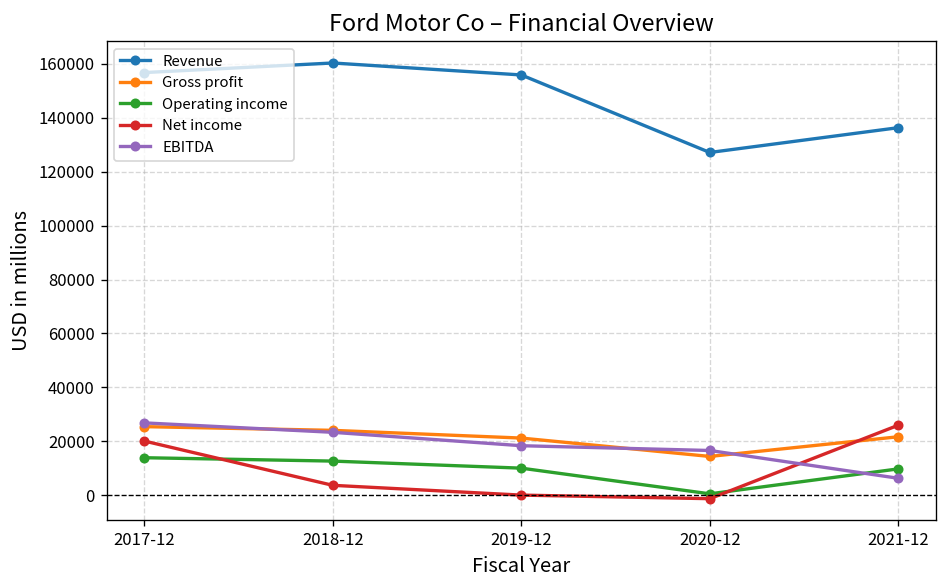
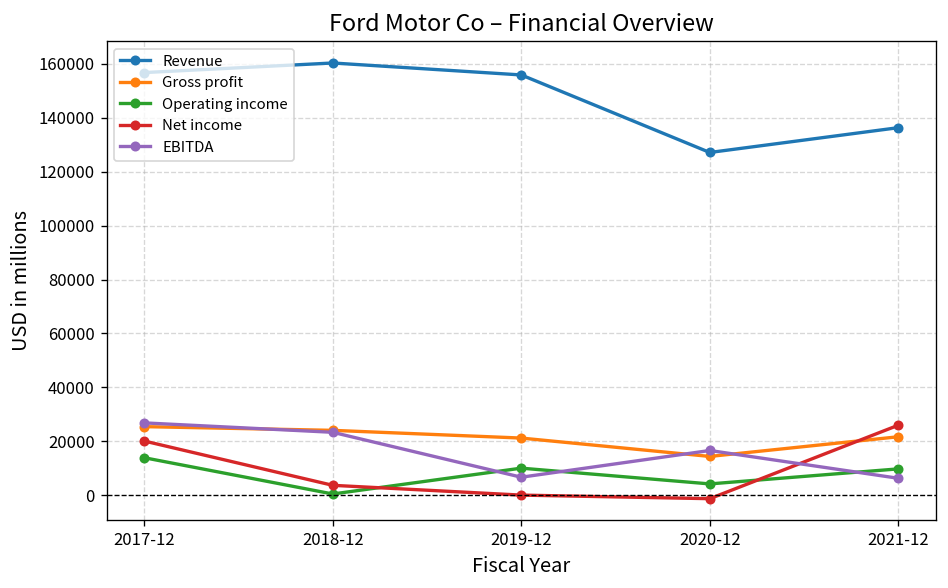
Operating income, 2018-12: 13000 -> 0
EBITDA, 2019-12: 18000 -> 7000
Operating income, 2020-12: 1000 -> 4000
